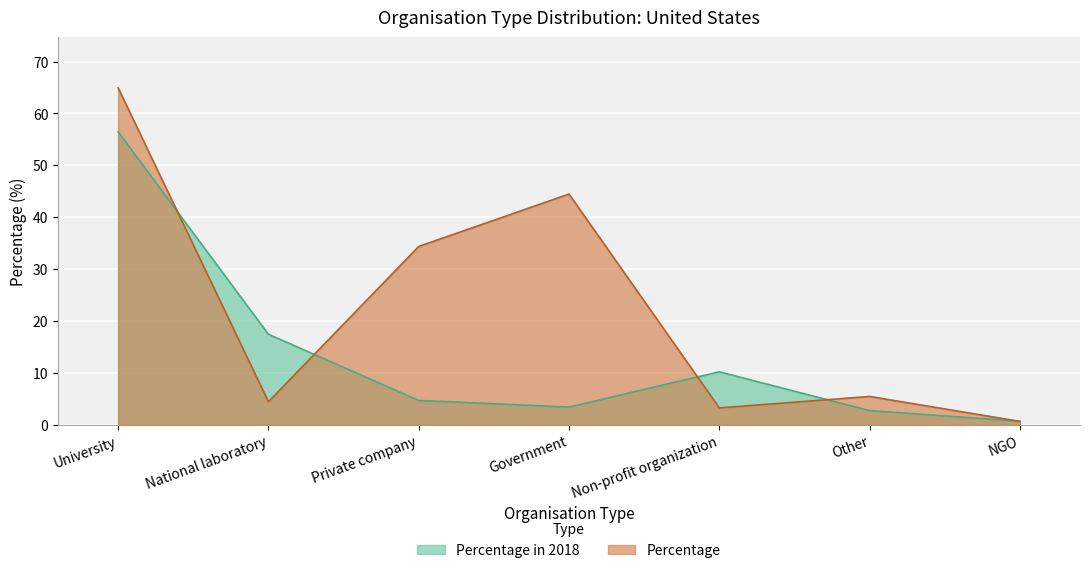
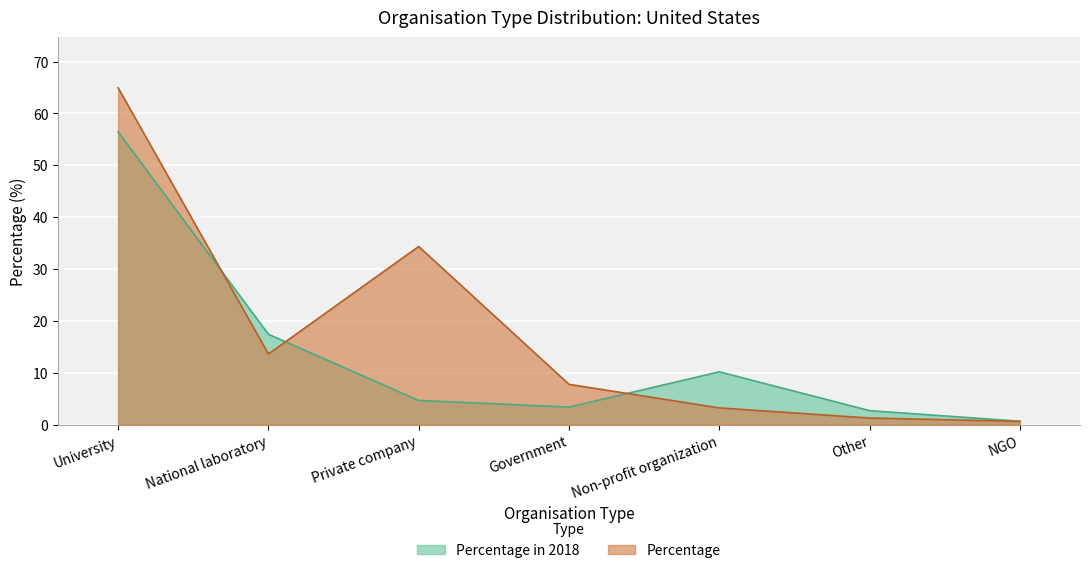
Percentage, National laboratory: 4 -> 14
Percentage, Government: 44 -> 8
Percentage, Other: 5 -> 1
